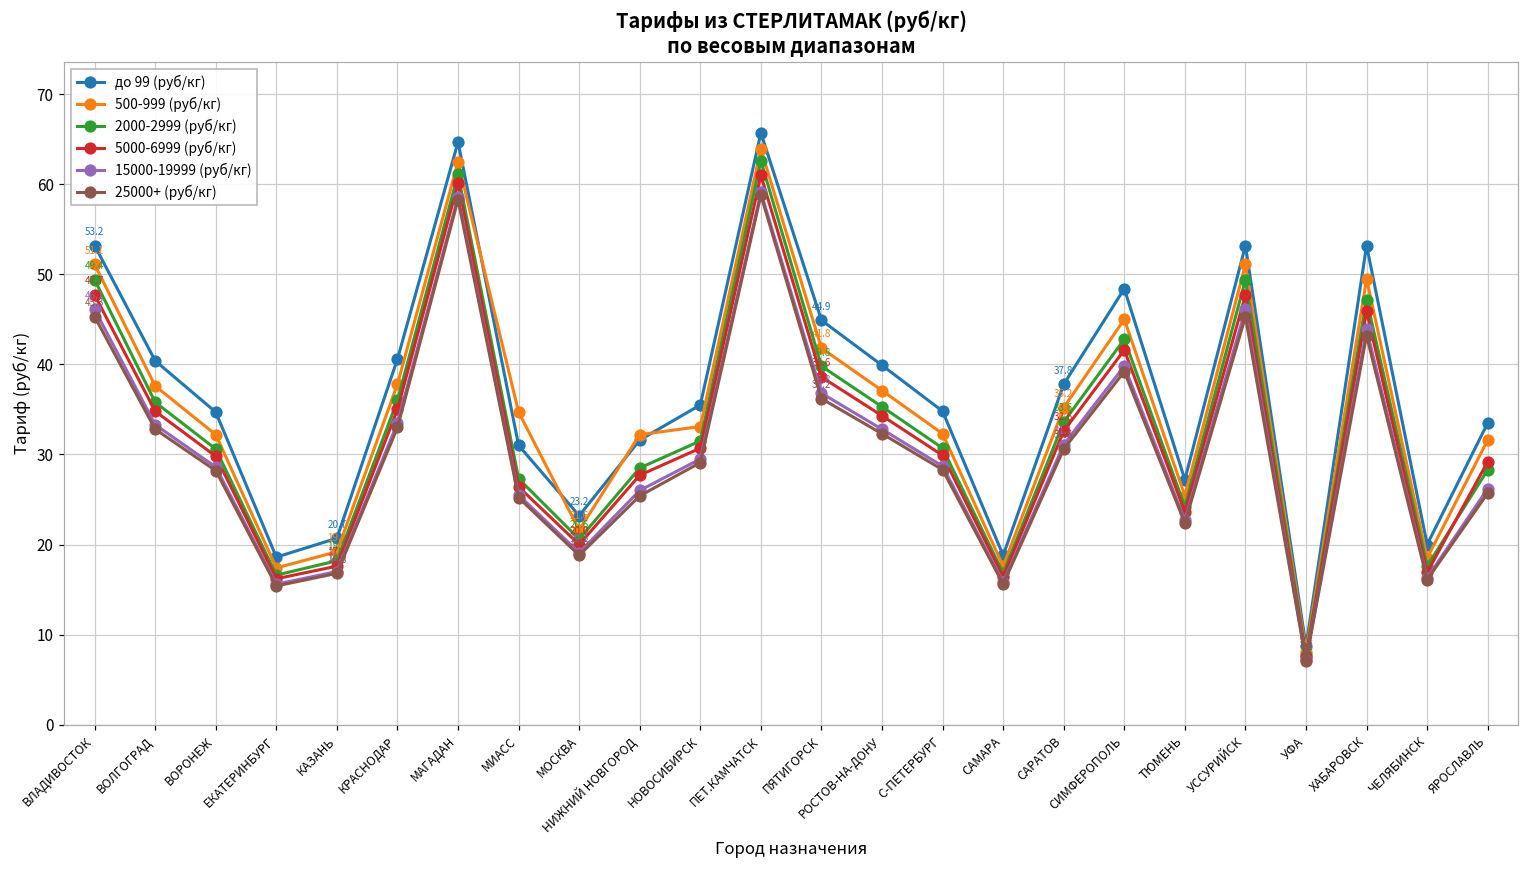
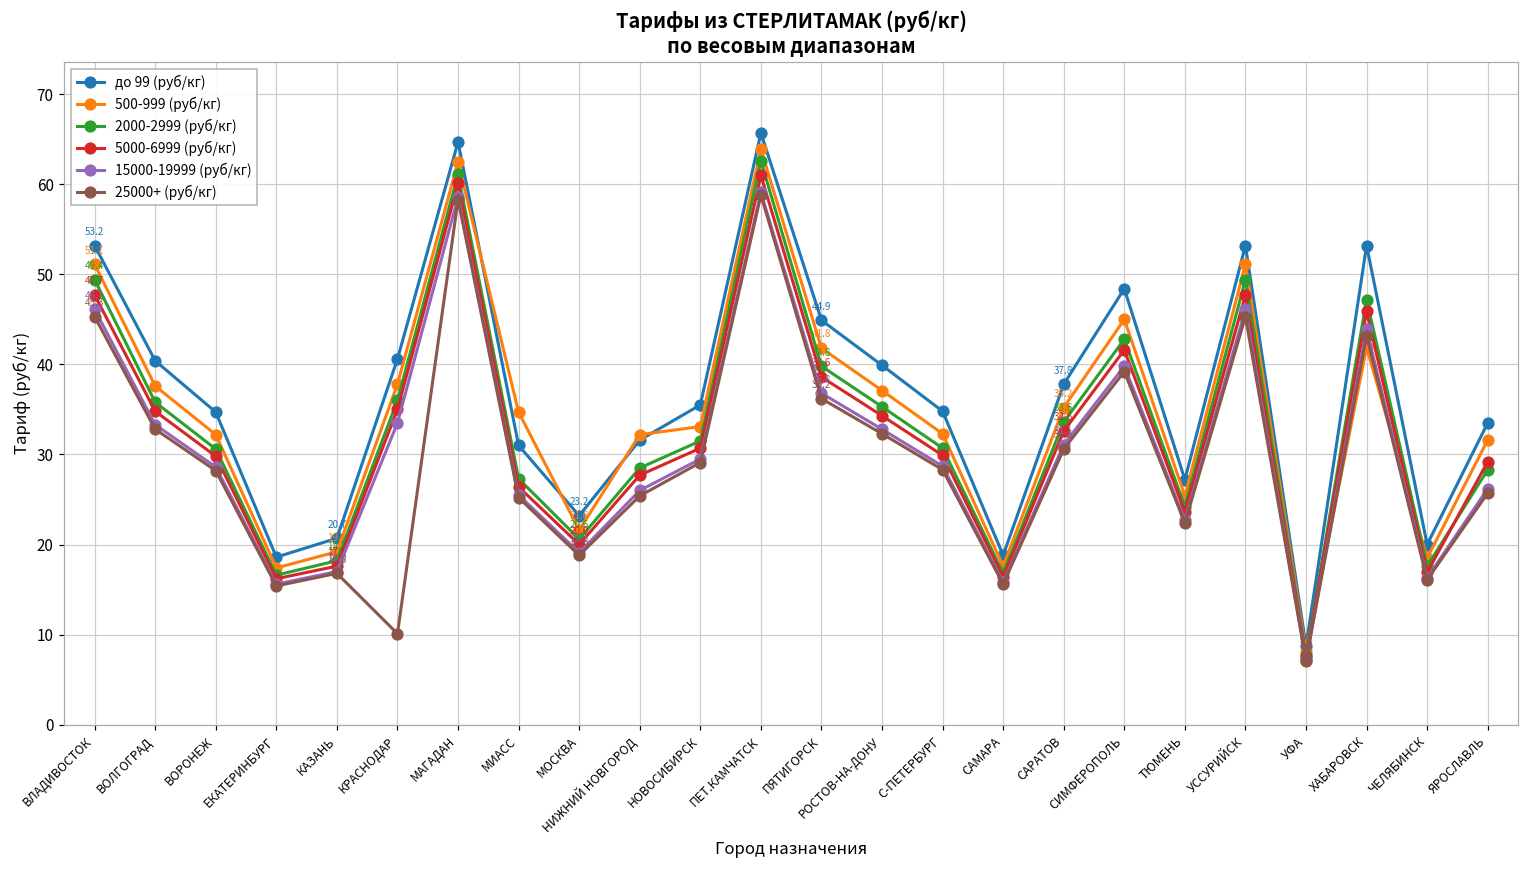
25000+ (руб/кг), КРАСНОДАР: 33 -> 10
500-999 (руб/кг), ХАБАРОВСК: 50 -> 42
